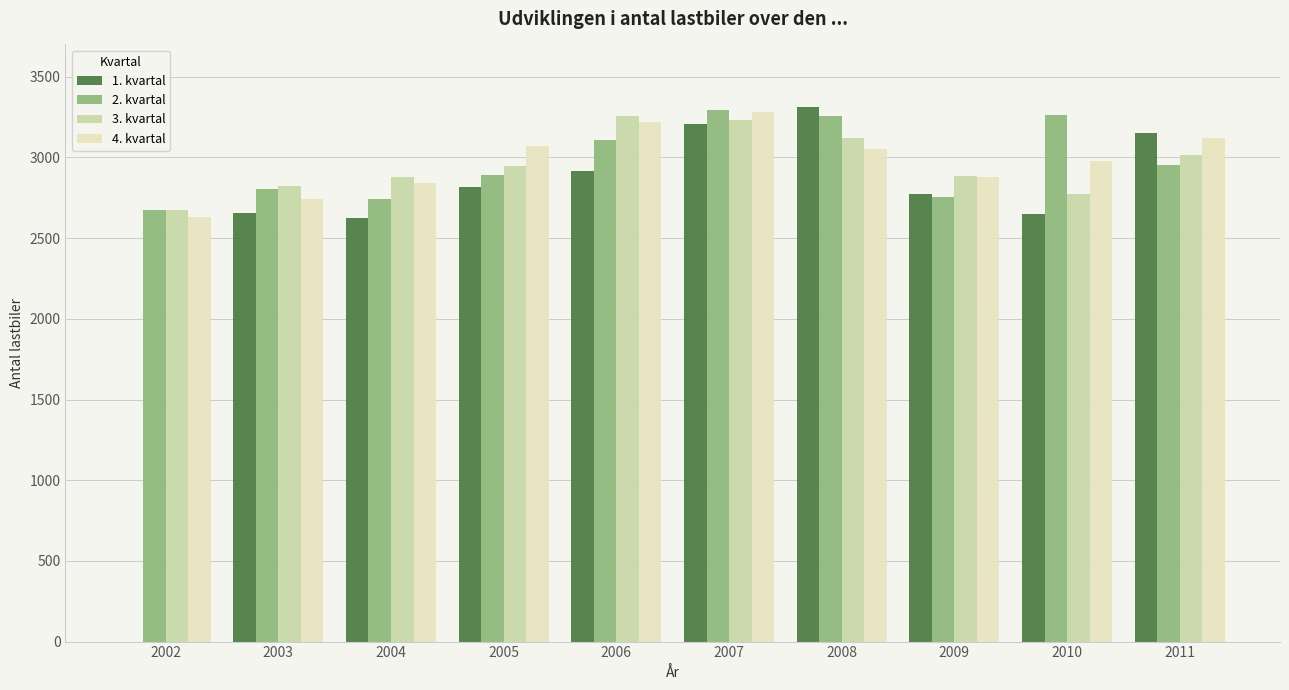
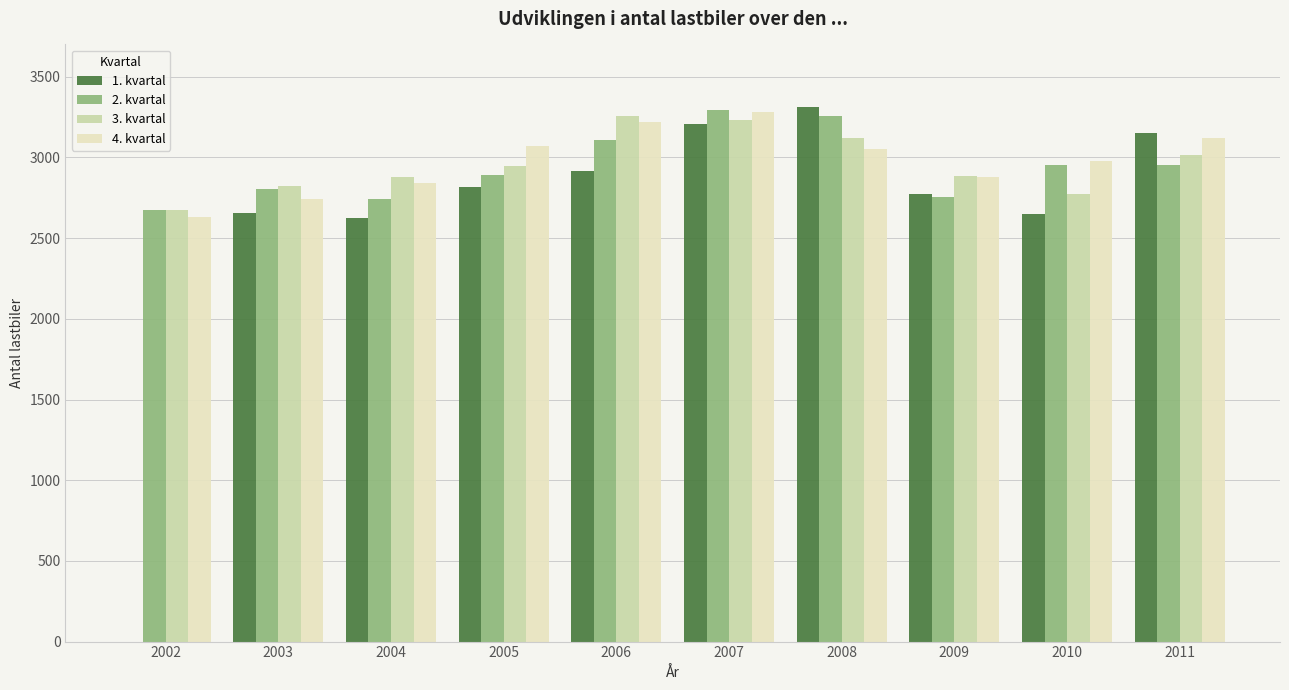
2. kvartal, 2010: 3260 -> 2960
